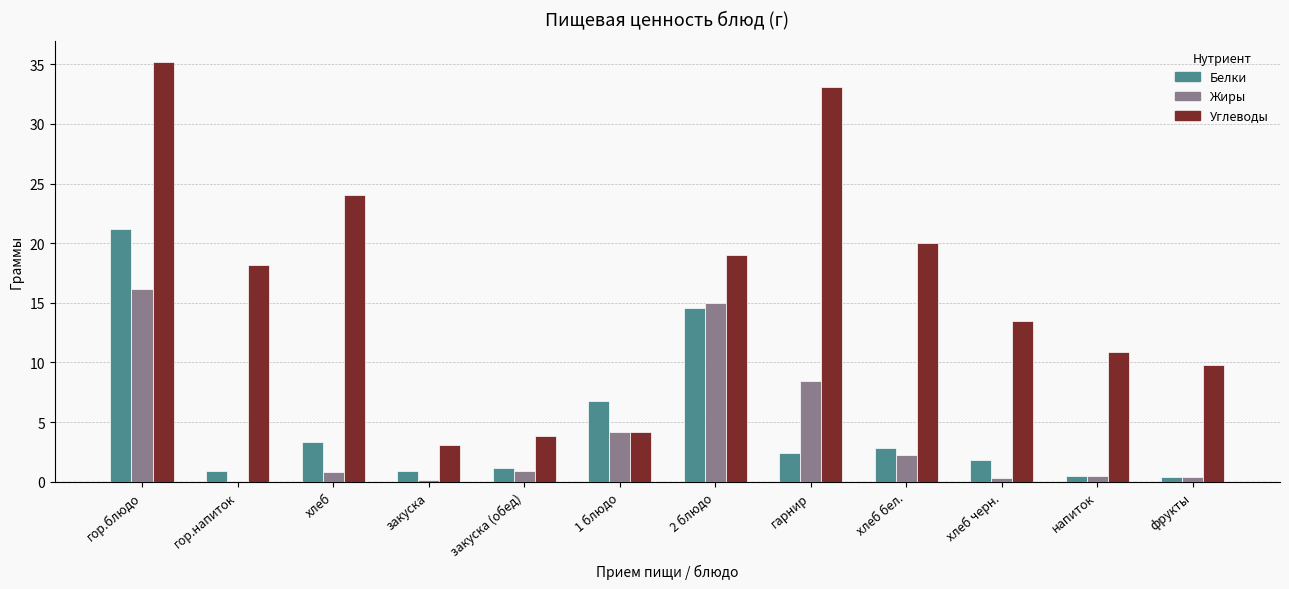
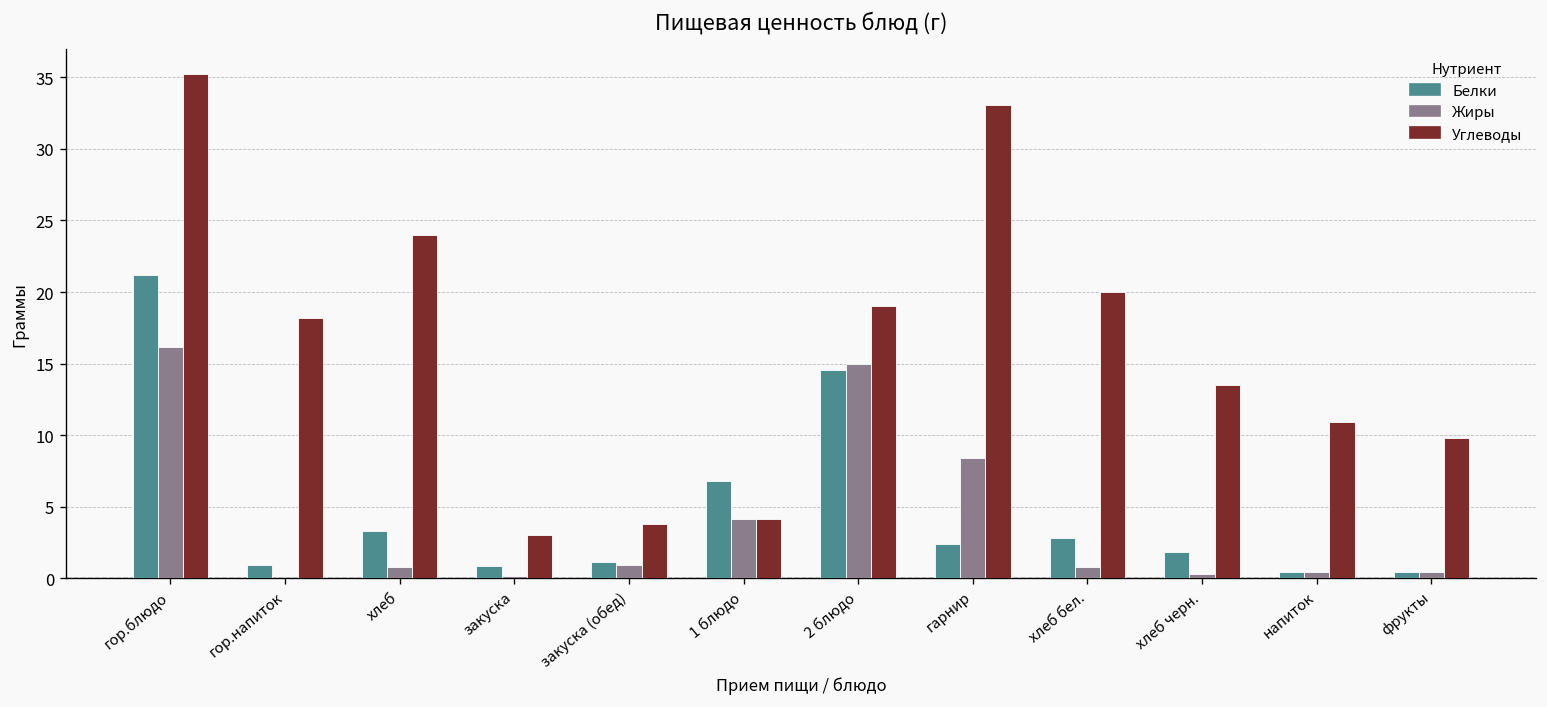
Жиры, хлеб бел.: 2.2 -> 0.8
